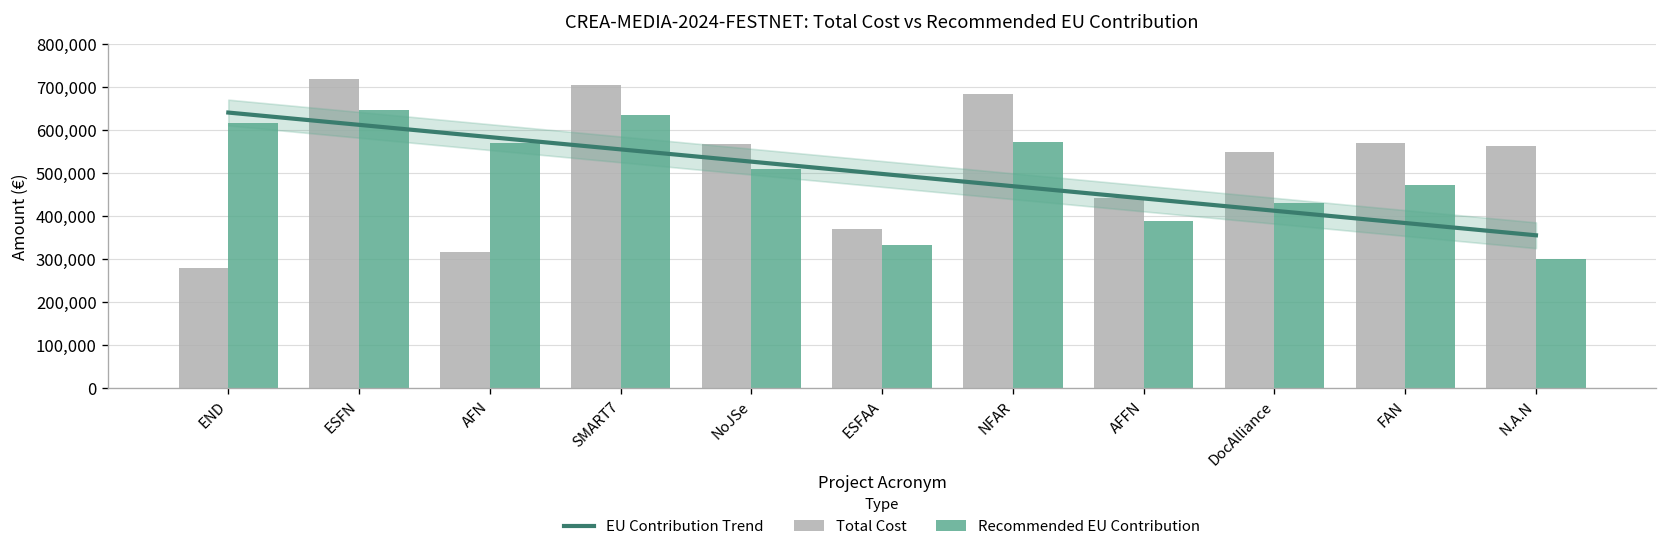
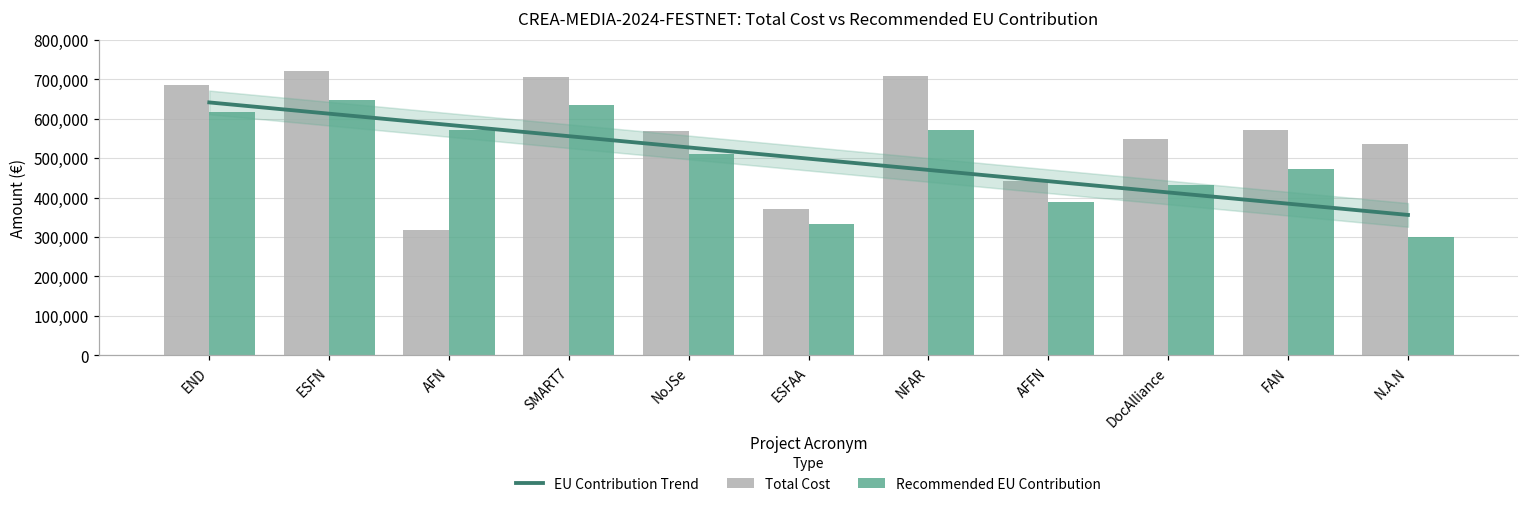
Total Cost, END: 280,000 -> 690,000
Total Cost, NFAR: 680,000 -> 710,000
Total Cost, N.A.N: 560,000 -> 540,000
